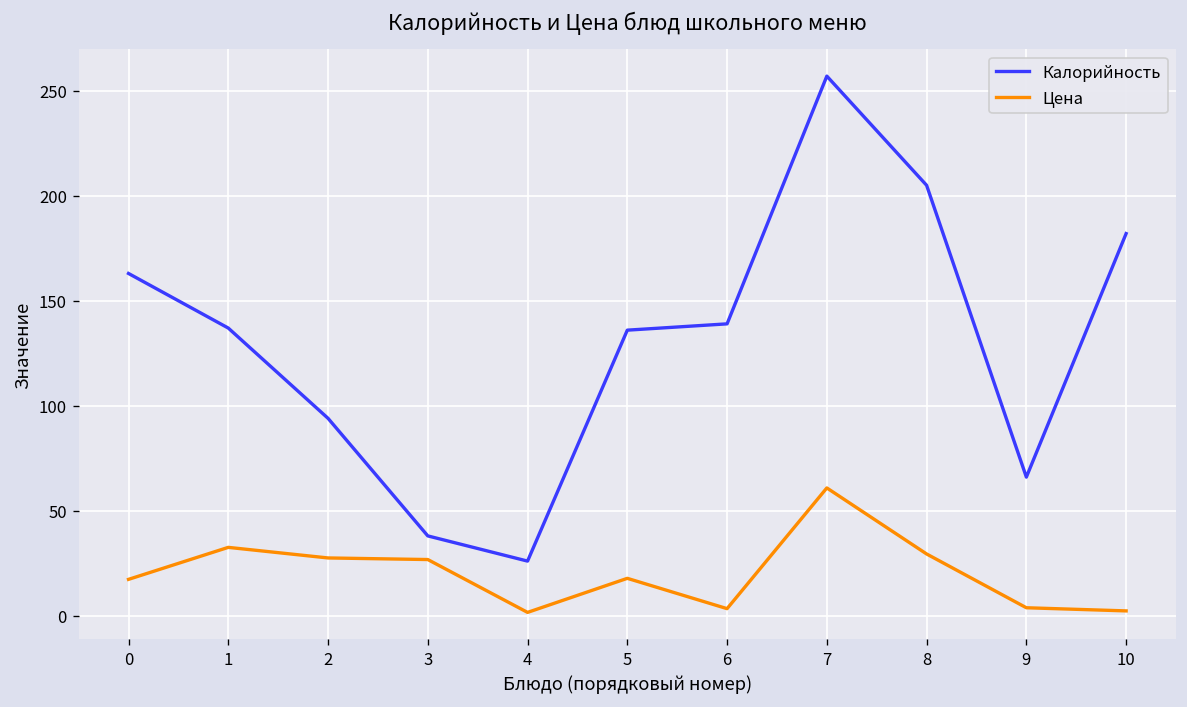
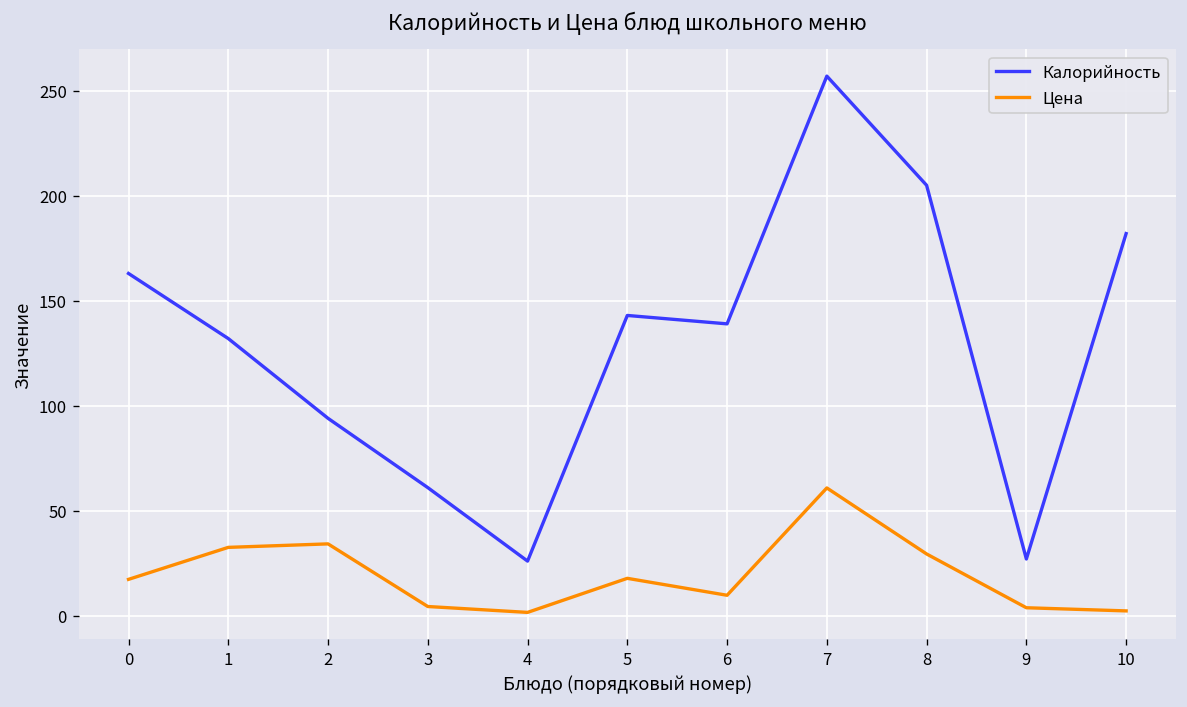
Калорийность, 1: 137 -> 132
Цена, 2: 28 -> 34
Калорийность, 3: 38 -> 61
Цена, 3: 27 -> 4
Калорийность, 5: 136 -> 143
Цена, 6: 3 -> 10
Калорийность, 9: 66 -> 27
